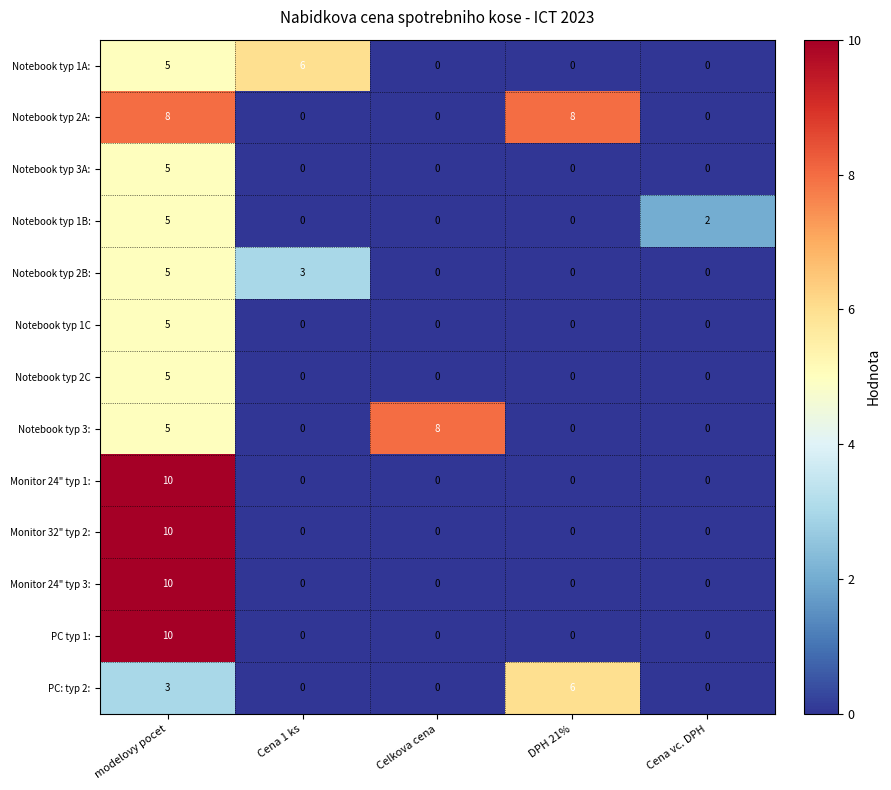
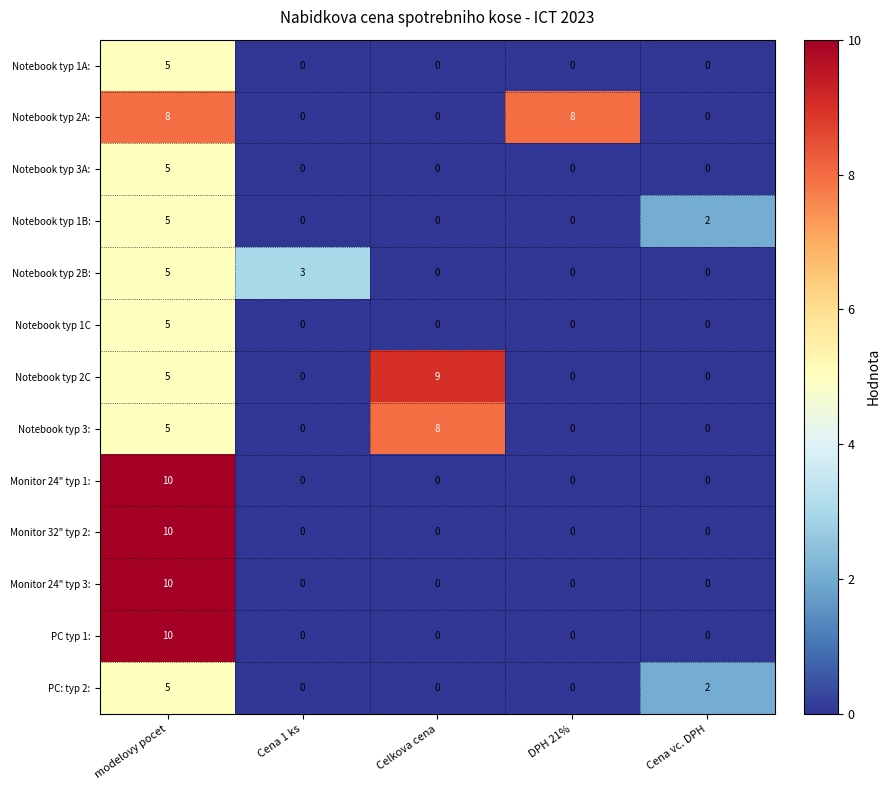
Notebook typ 1A:, Cena 1 ks: 6 -> 0
Notebook typ 2C, Celkova cena: 0 -> 9
PC: typ 2:, modelovy pocet: 3 -> 5
PC: typ 2:, DPH 21%: 6 -> 0
PC: typ 2:, Cena vc. DPH: 0 -> 2
